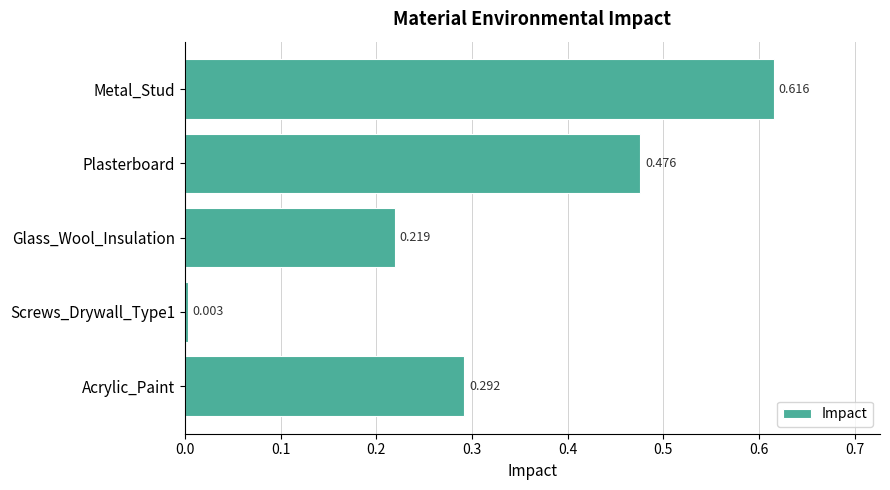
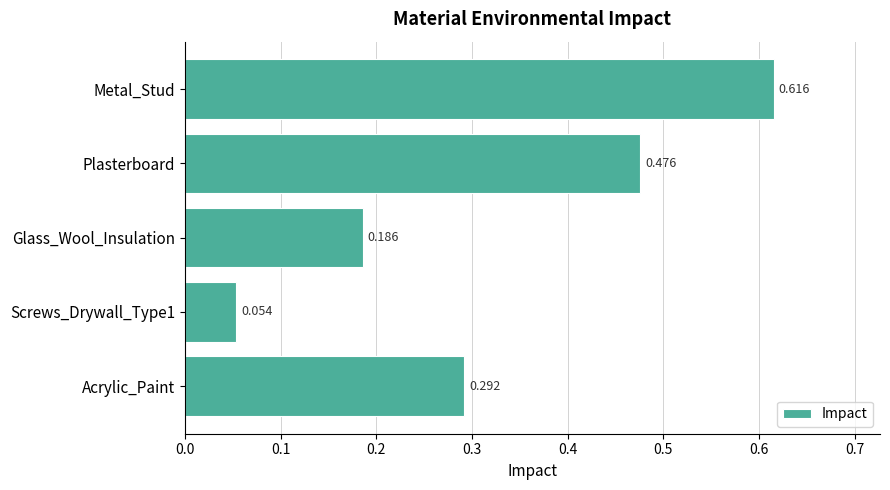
Glass_Wool_Insulation: 0.219 -> 0.186
Screws_Drywall_Type1: 0.003 -> 0.054
